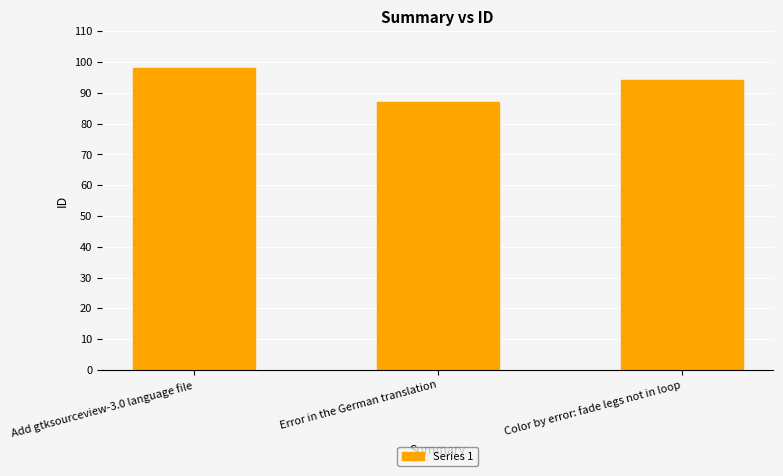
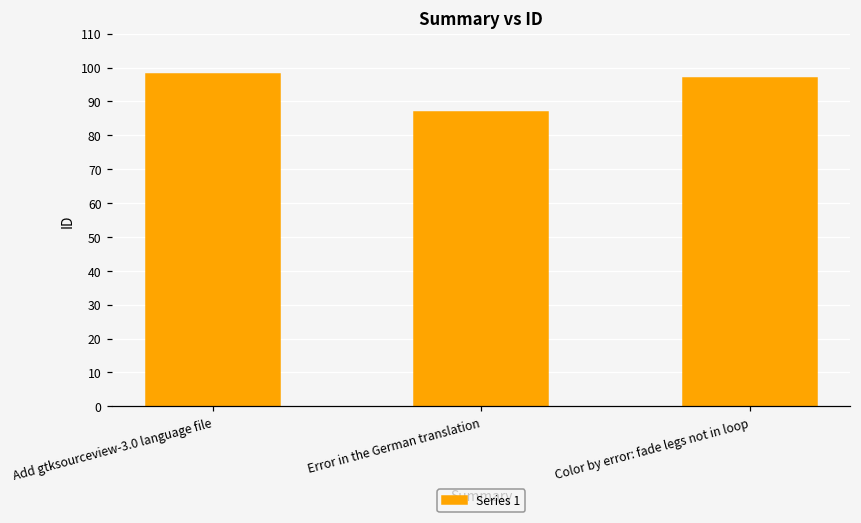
Color by error: fade legs not in loop: 94 -> 97
